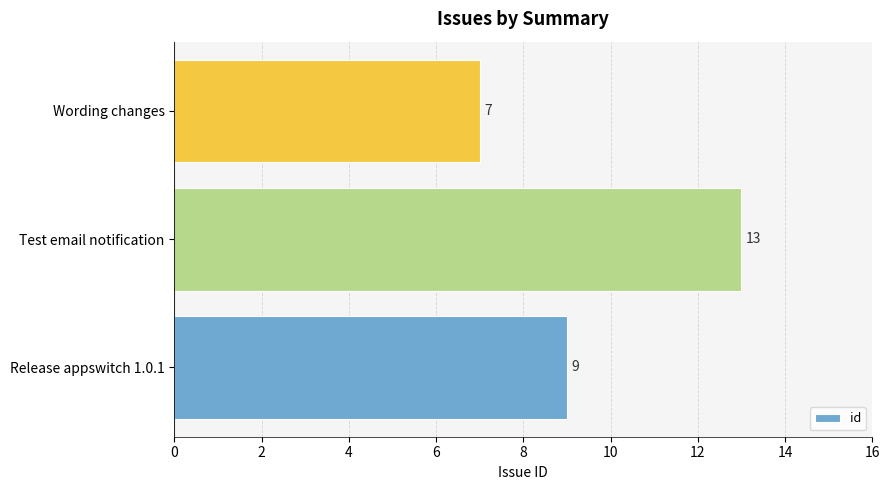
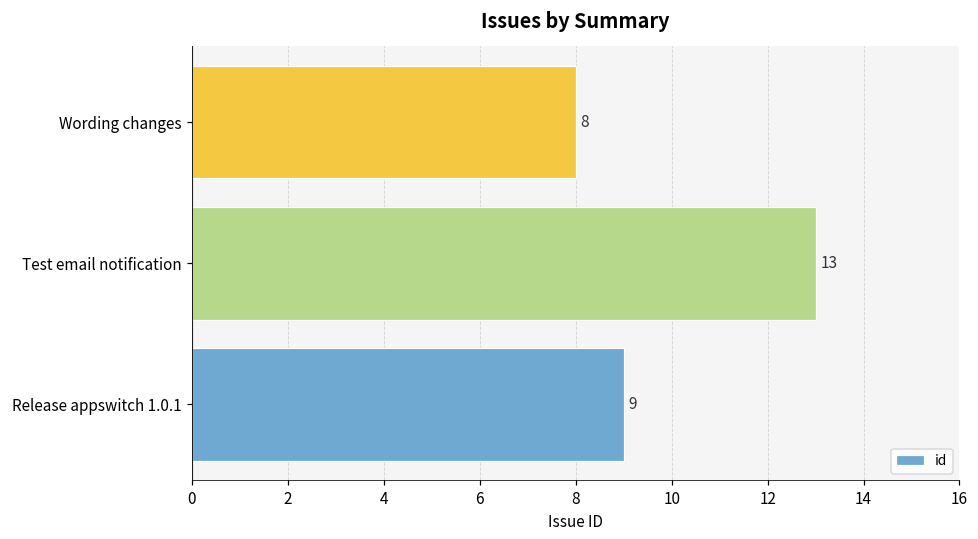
Wording changes: 7 -> 8
